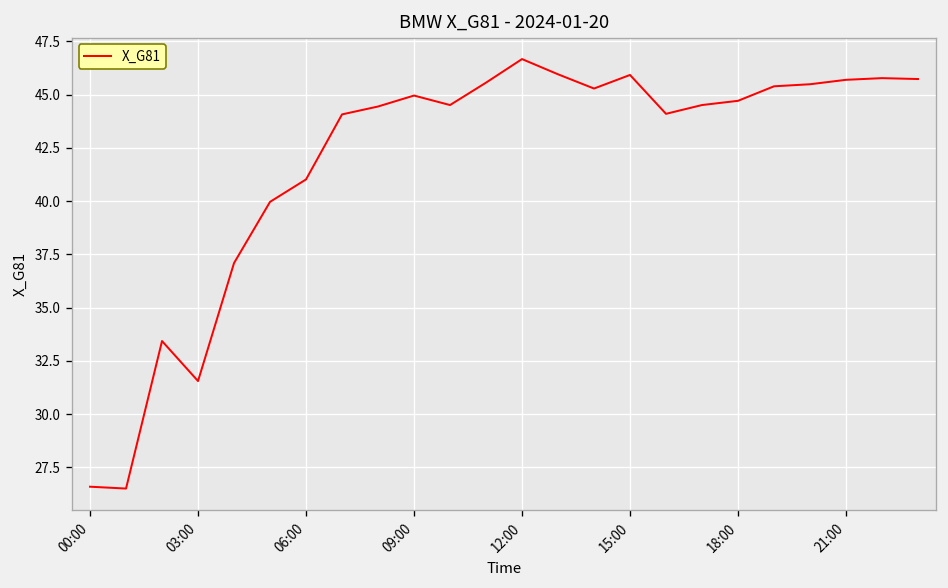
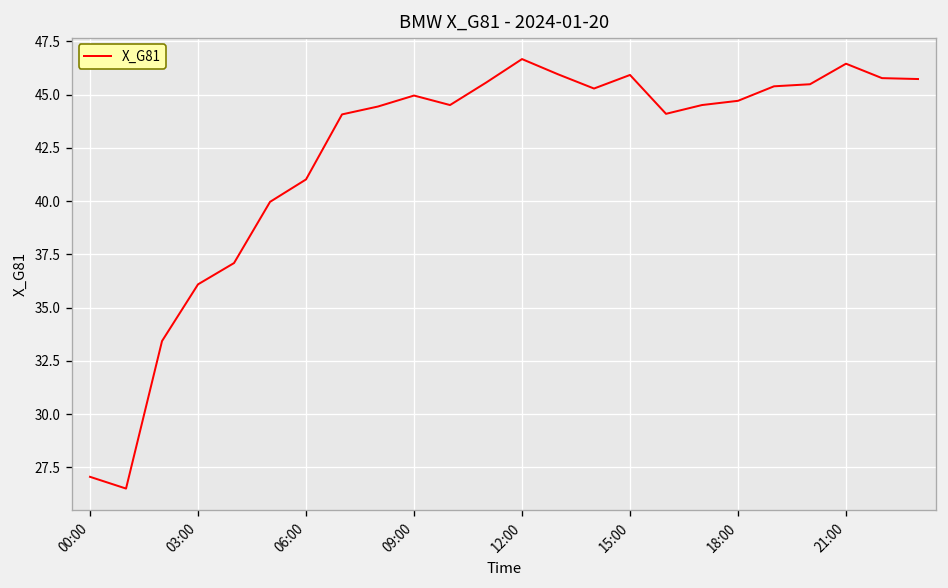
00:00: 26.6 -> 27.1
03:00: 31.6 -> 36.1
21:00: 45.7 -> 46.4
